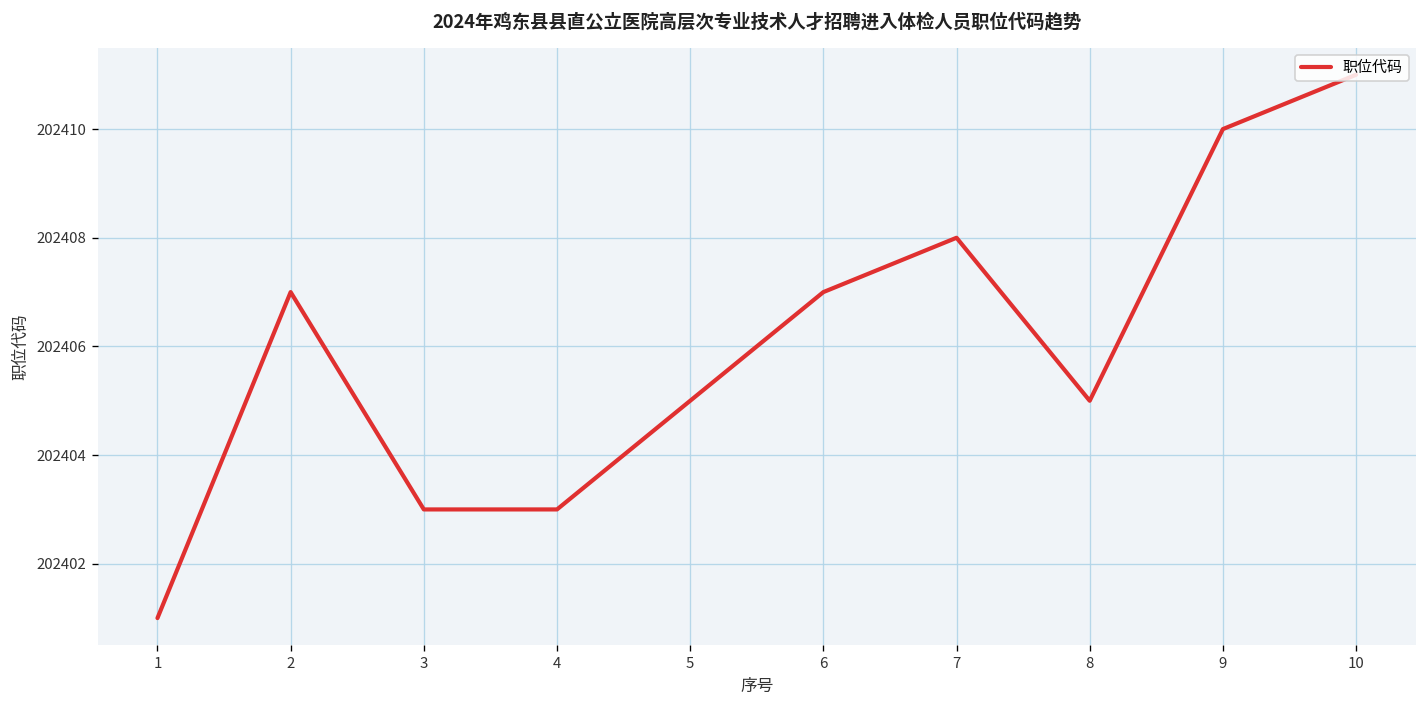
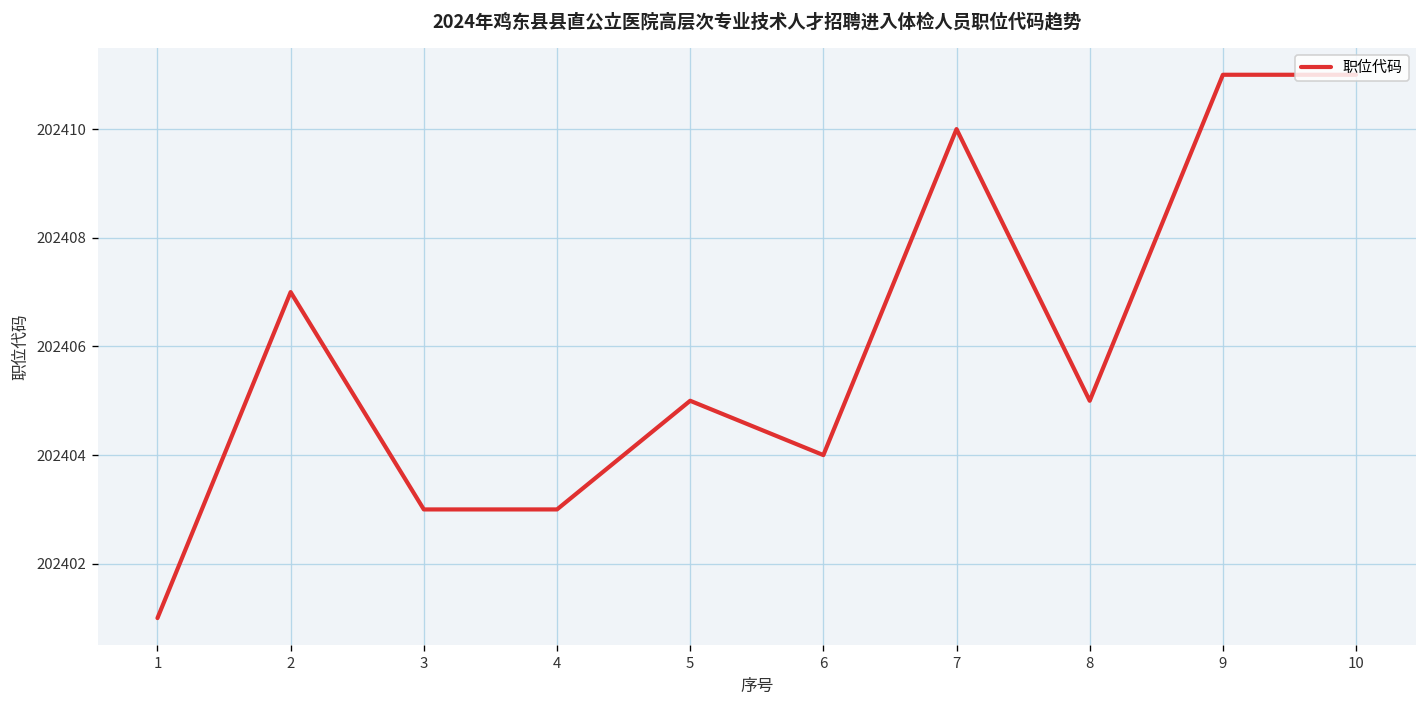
6: 202407 -> 202404
7: 202408 -> 202410
9: 202410 -> 202411
